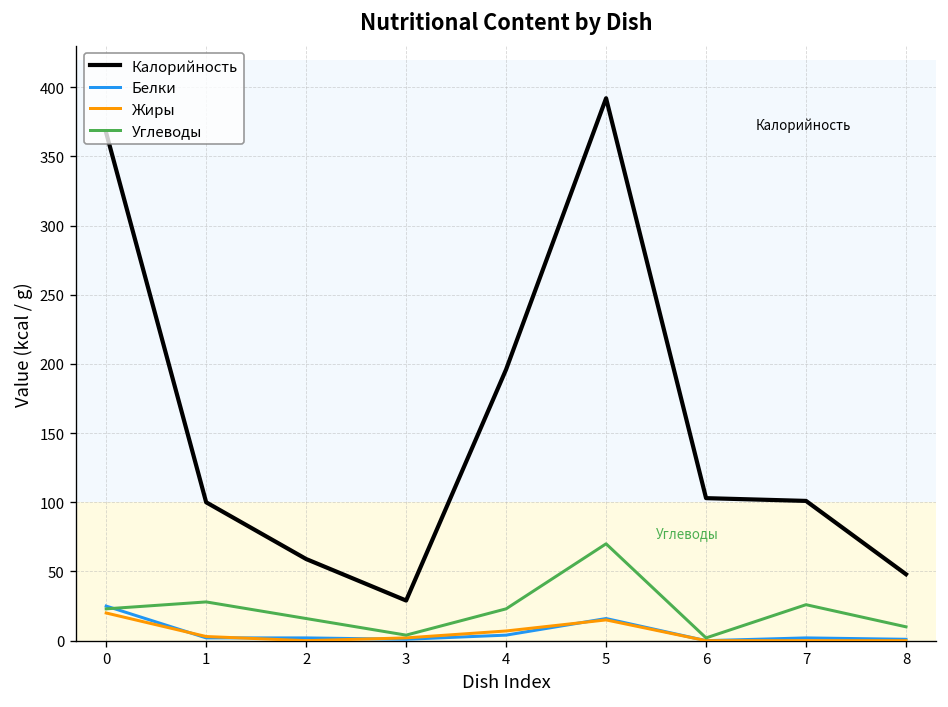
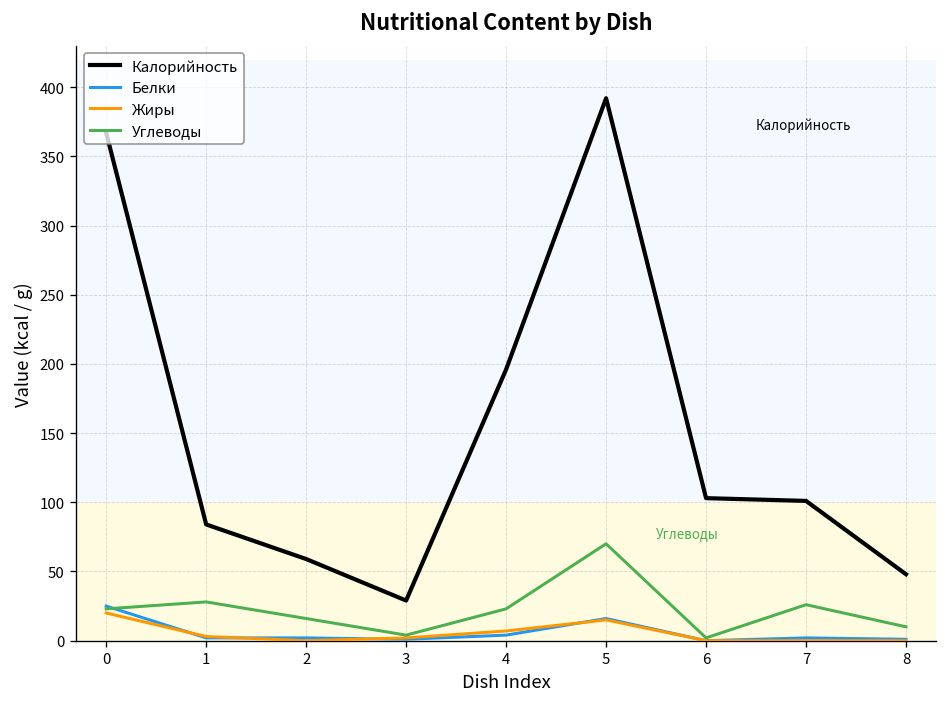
Калорийность, 1: 100 -> 84
